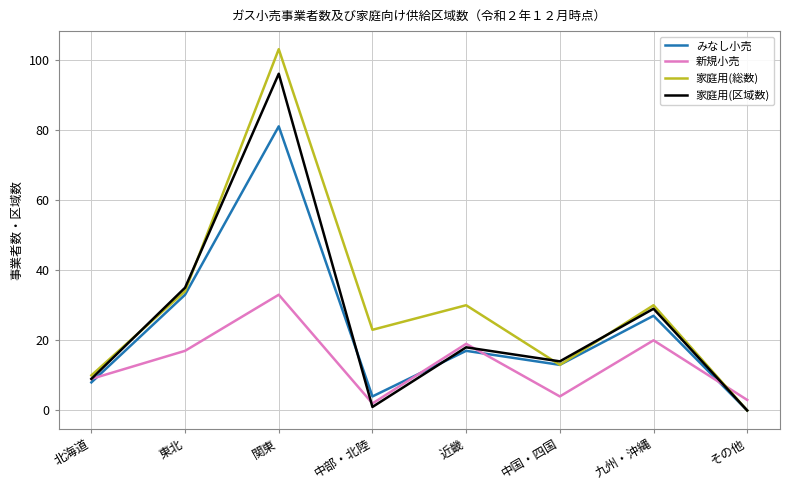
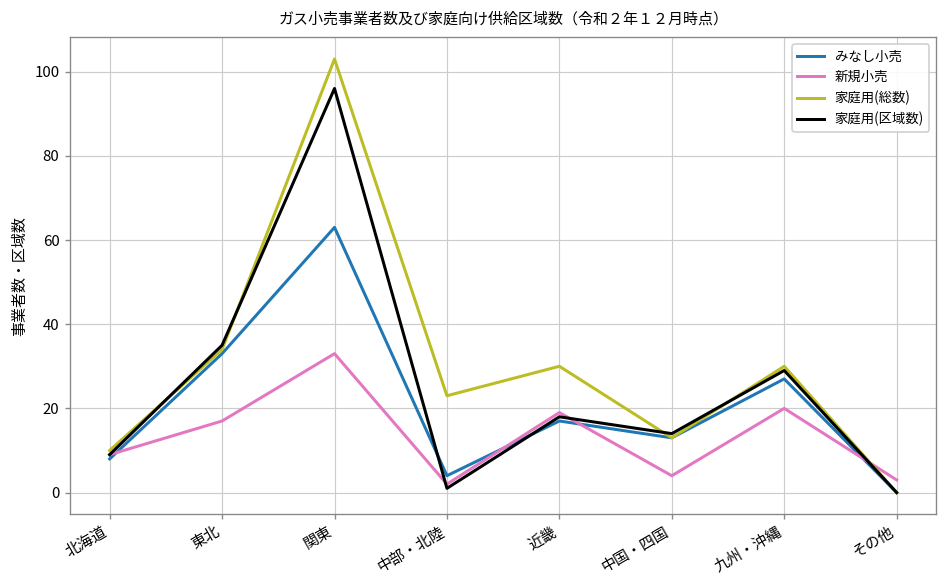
みなし小売, 関東: 81 -> 63
